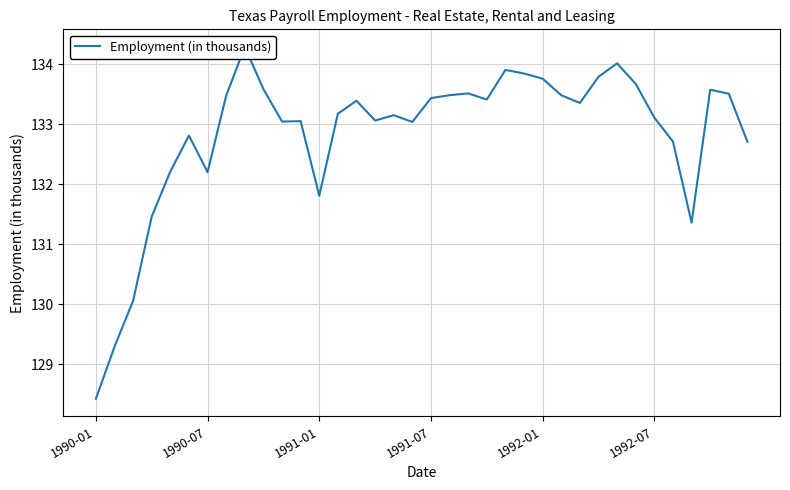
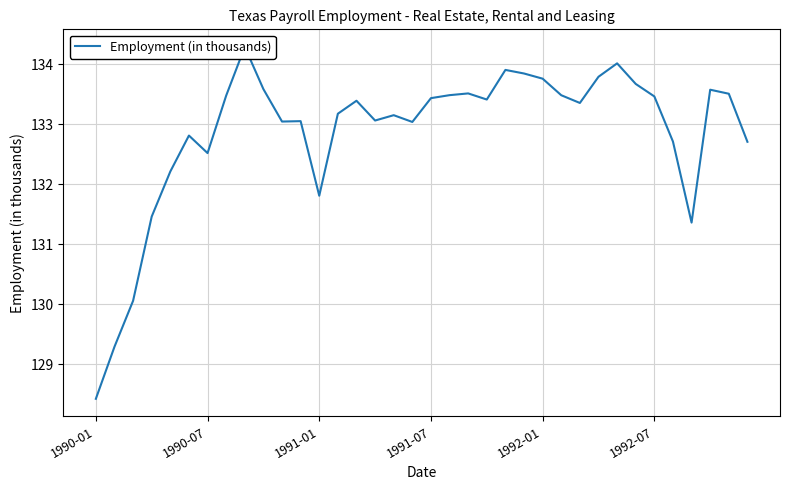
1990-07: 132.2 -> 132.5
1992-07: 133.1 -> 133.5
